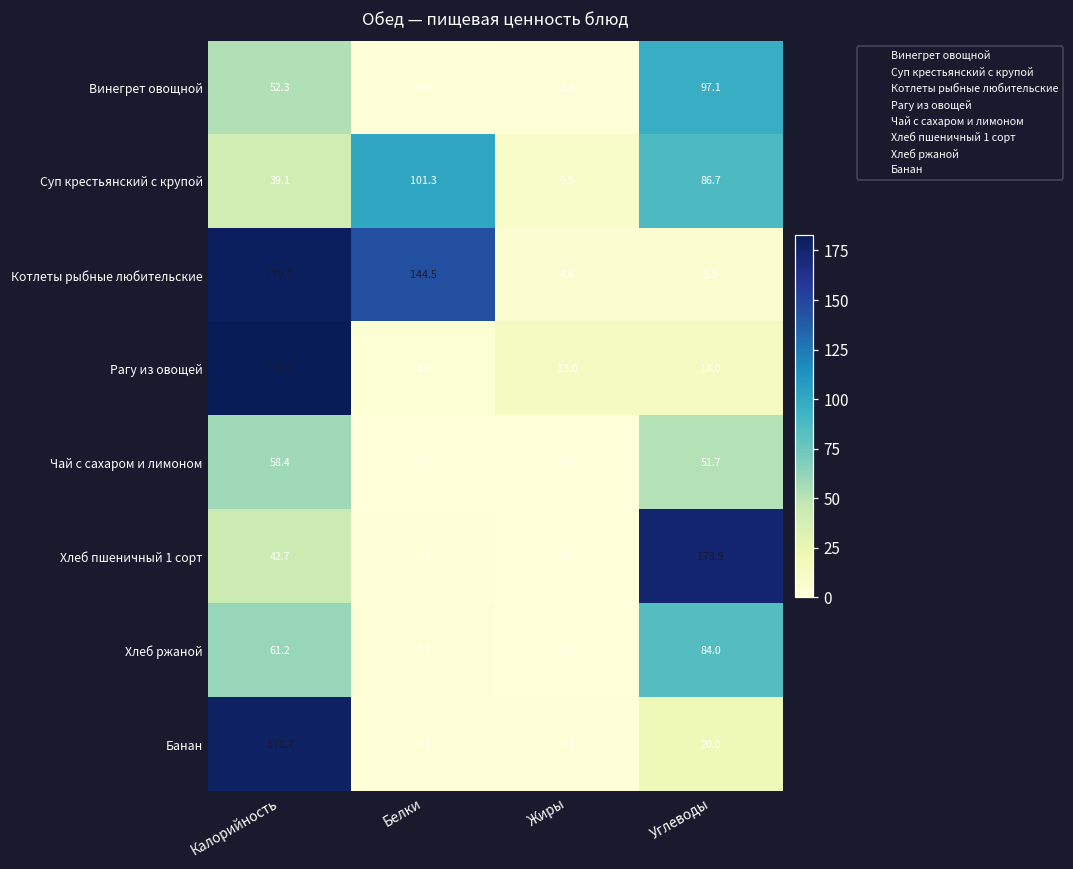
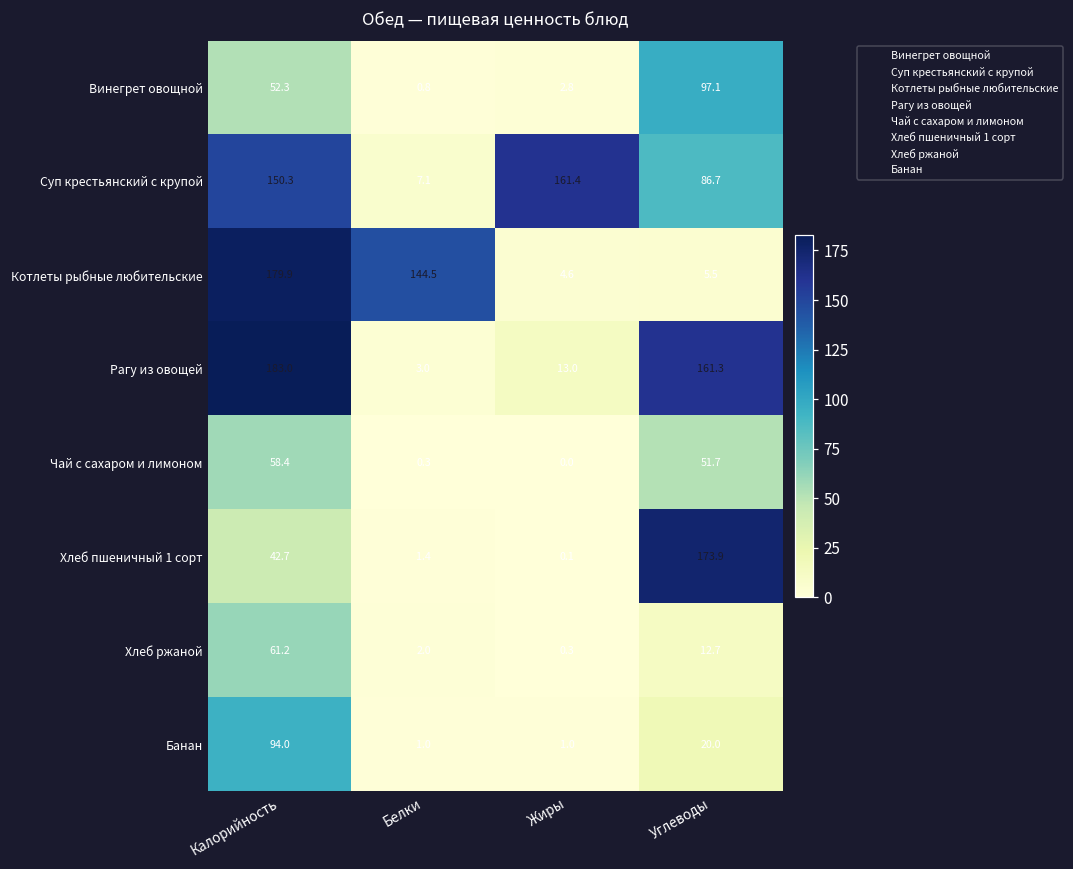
Суп крестьянский с крупой, Калорийность: 39.1 -> 150.3
Суп крестьянский с крупой, Белки: 101.3 -> 7.1
Суп крестьянский с крупой, Жиры: 9.5 -> 161.4
Рагу из овощей, Углеводы: 14.0 -> 161.3
Хлеб ржаной, Углеводы: 84.0 -> 12.7
Банан, Калорийность: 178.7 -> 94.0
